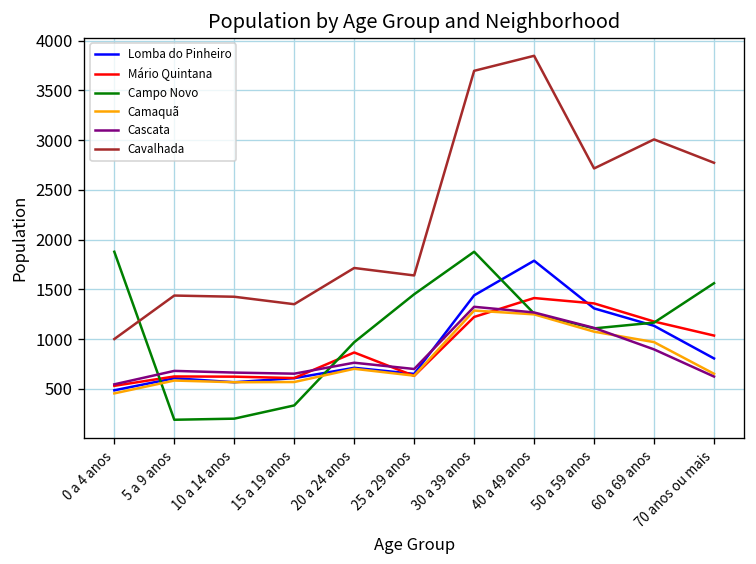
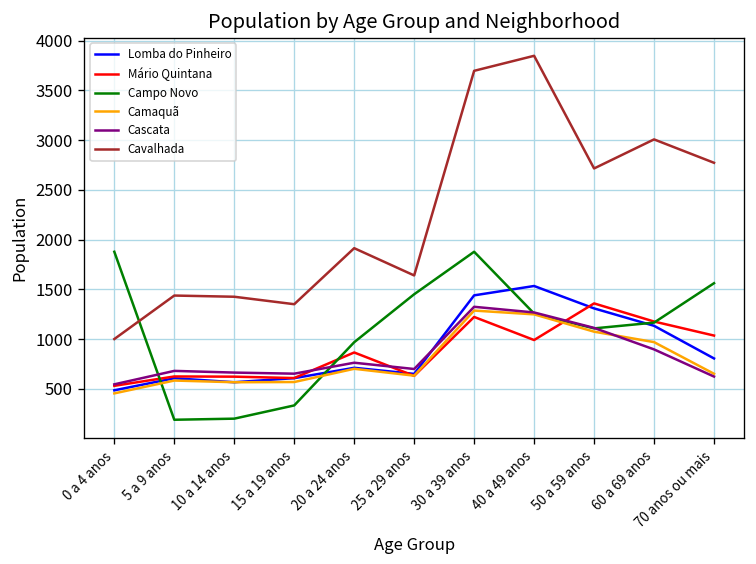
Cavalhada, 20 a 24 anos: 1700 -> 1900
Lomba do Pinheiro, 40 a 49 anos: 1800 -> 1500
Mário Quintana, 40 a 49 anos: 1400 -> 1000
